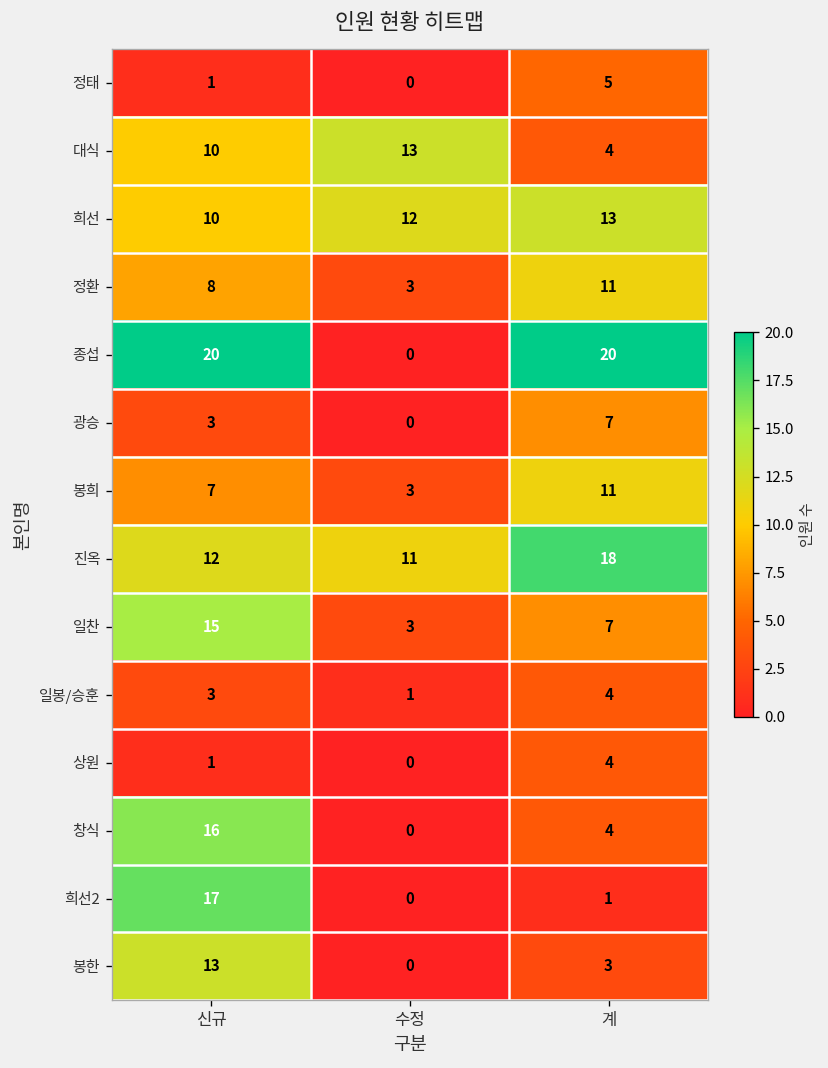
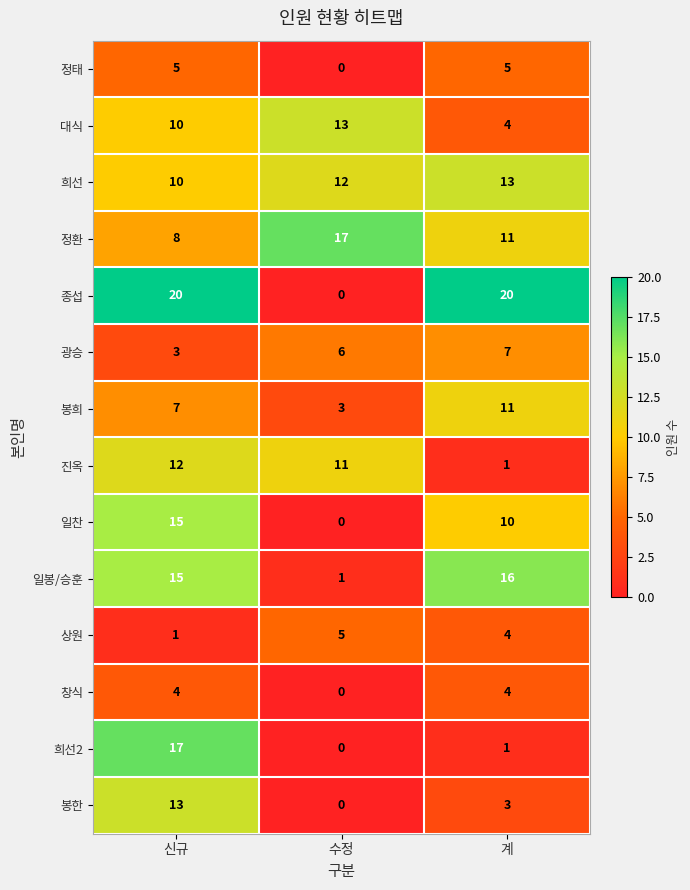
정태, 신규: 1 -> 5
정환, 수정: 3 -> 17
광승, 수정: 0 -> 6
진옥, 계: 18 -> 1
일찬, 수정: 3 -> 0
일찬, 계: 7 -> 10
일봉/승훈, 신규: 3 -> 15
일봉/승훈, 계: 4 -> 16
상원, 수정: 0 -> 5
창식, 신규: 16 -> 4
